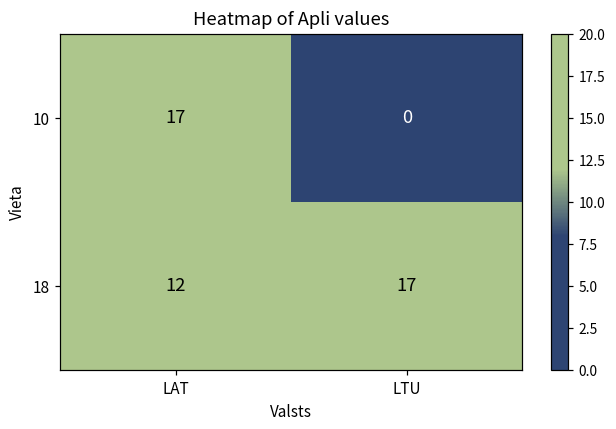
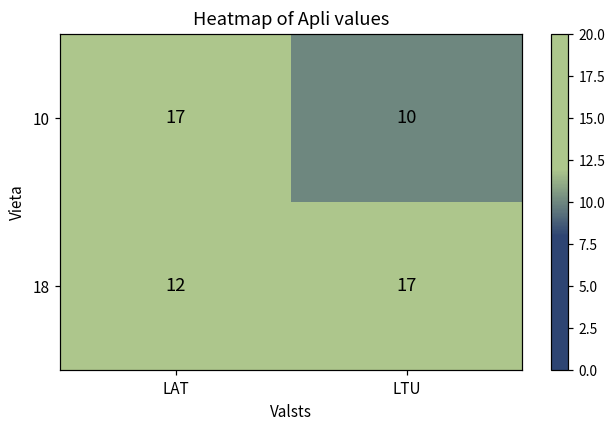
10, LTU: 0 -> 10
